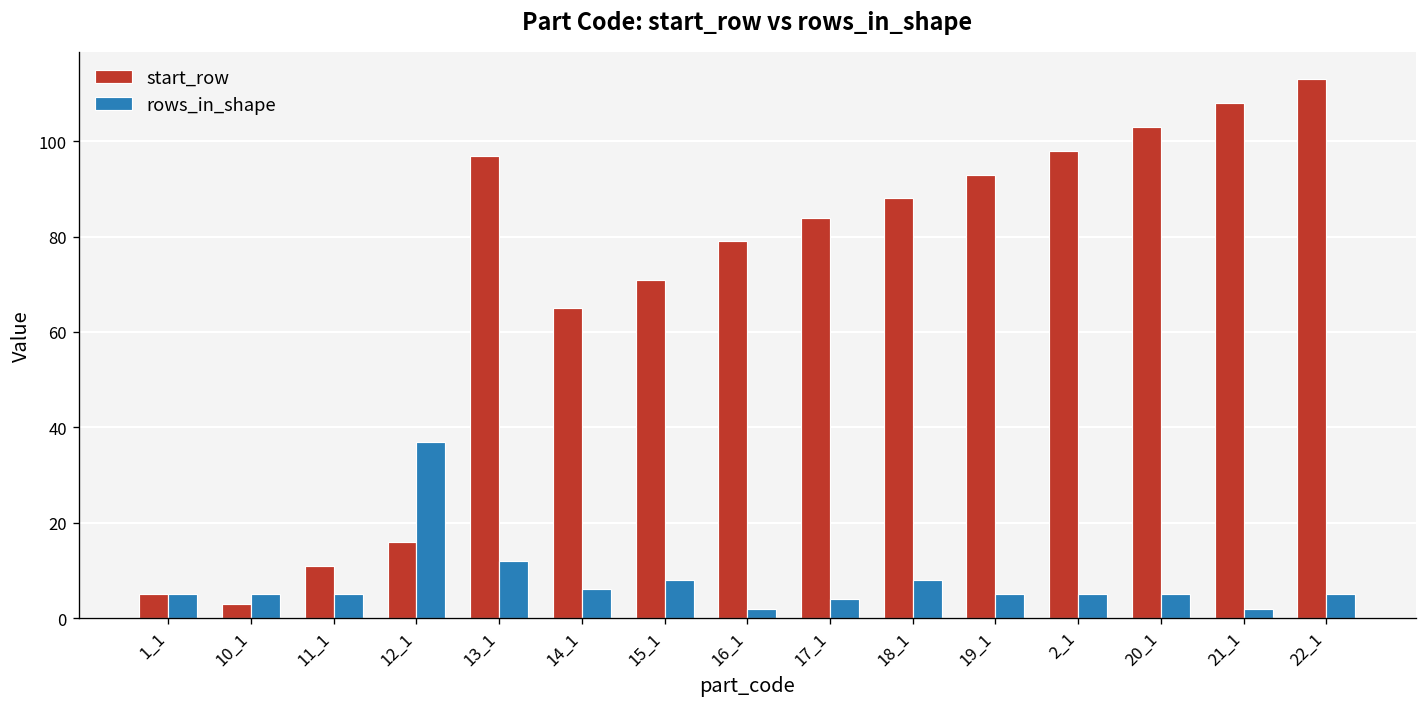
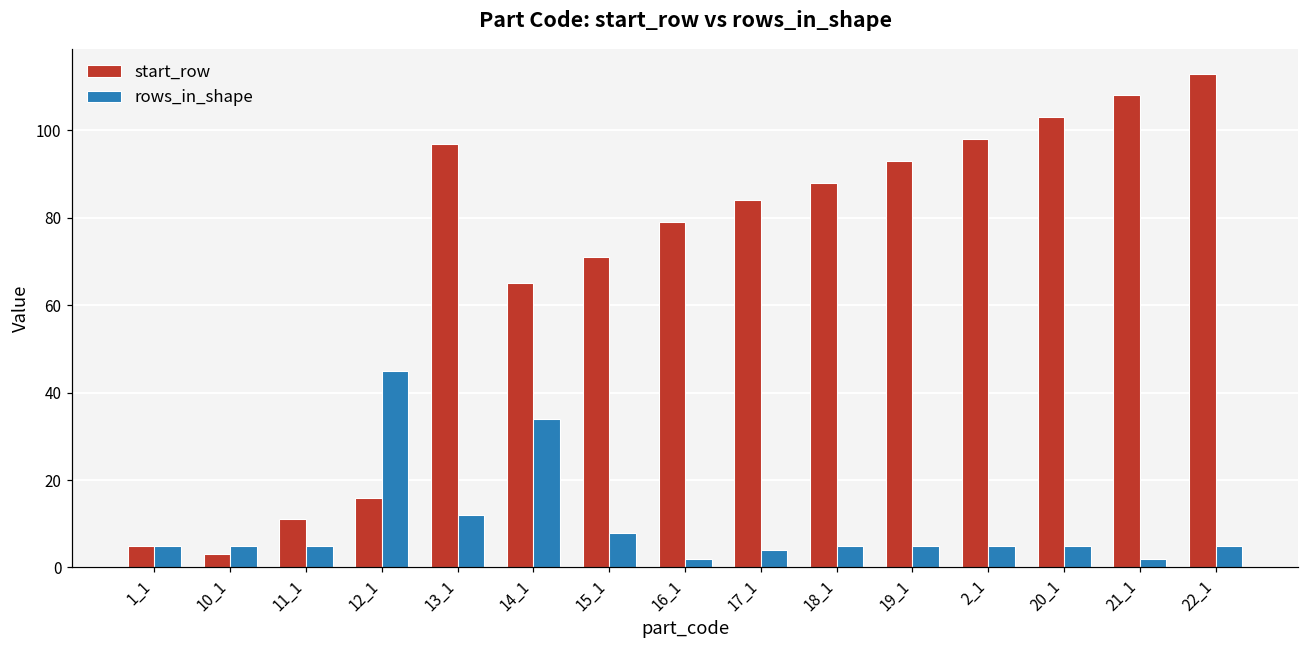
rows_in_shape, 12_1: 37 -> 45
rows_in_shape, 14_1: 6 -> 34
rows_in_shape, 18_1: 8 -> 5
